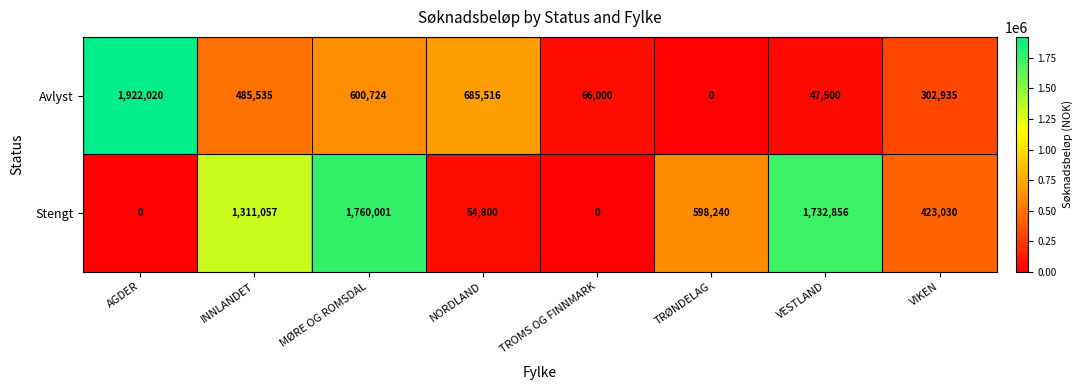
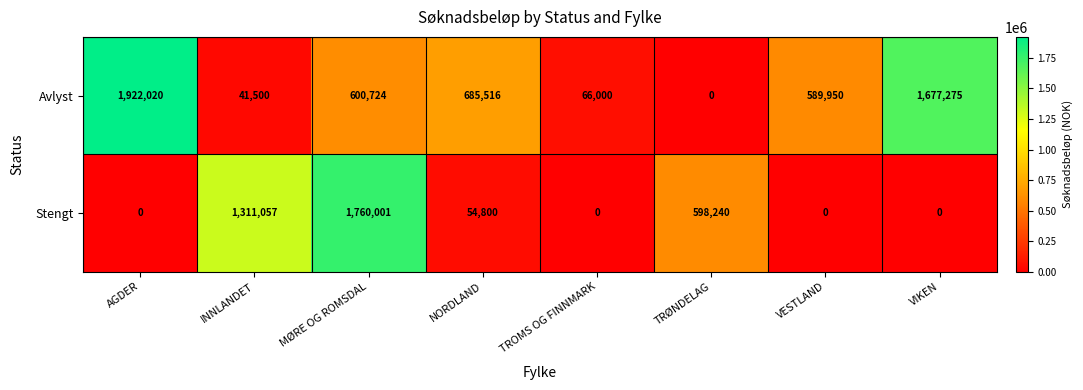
Avlyst, INNLANDET: 485,535 -> 41,500
Avlyst, VESTLAND: 47,500 -> 589,950
Avlyst, VIKEN: 302,935 -> 1,677,275
Stengt, VESTLAND: 1,732,856 -> 0
Stengt, VIKEN: 423,030 -> 0
